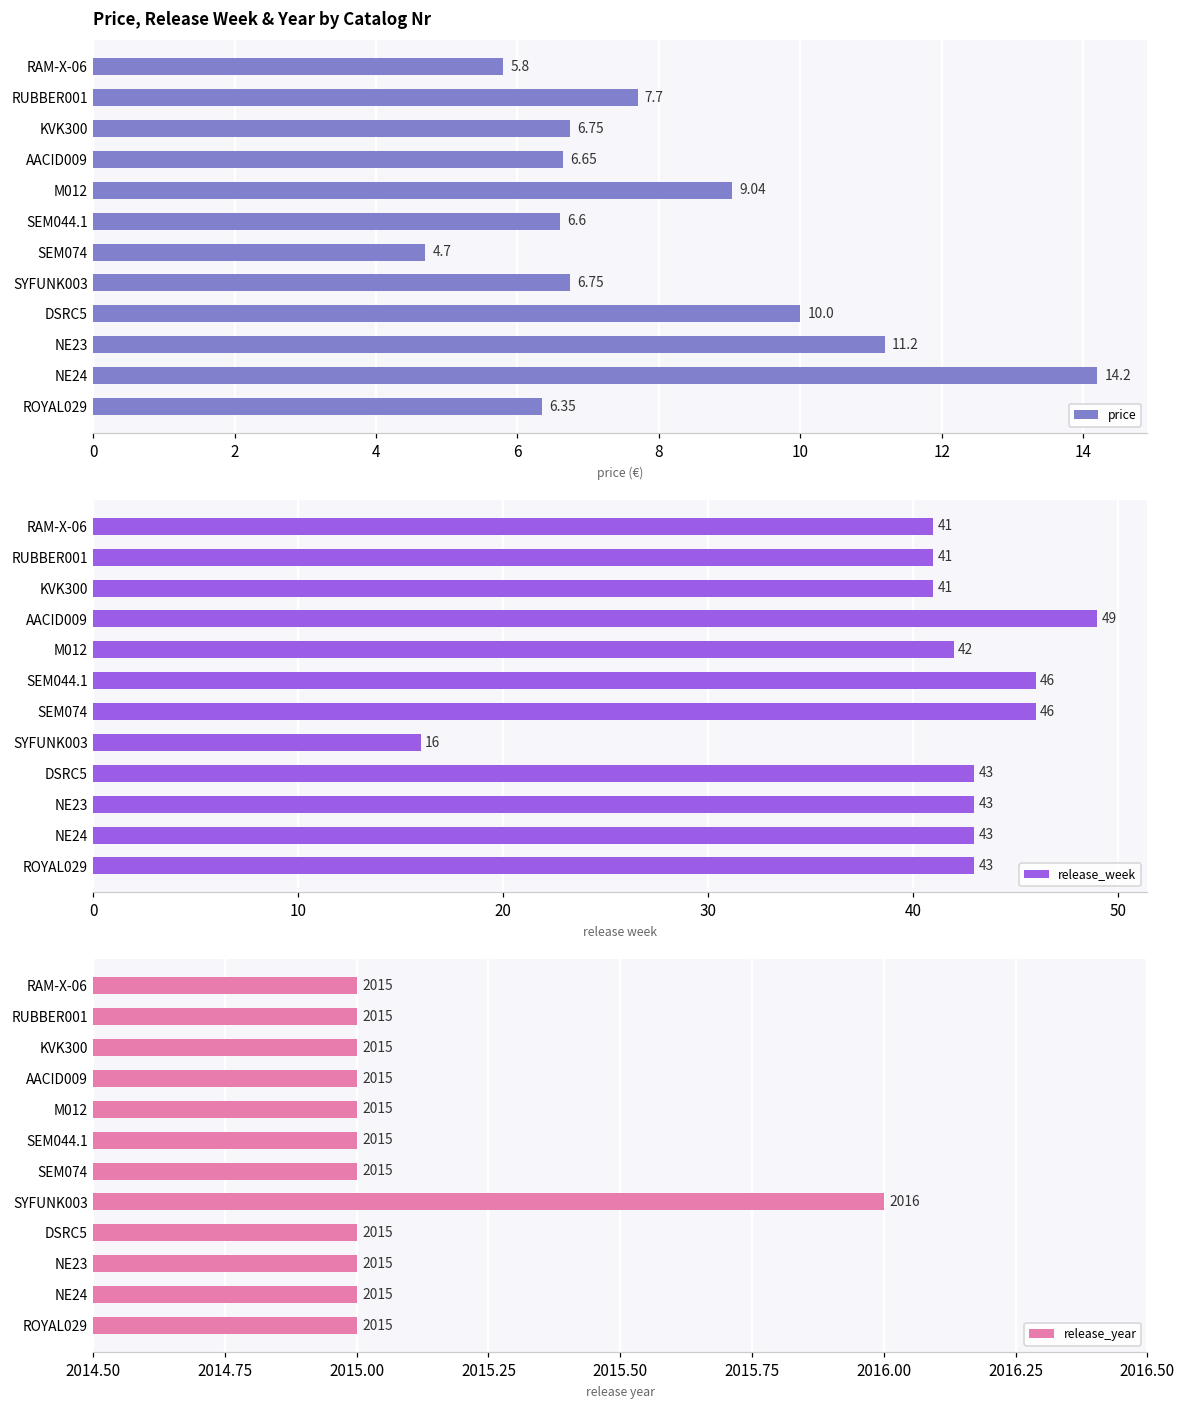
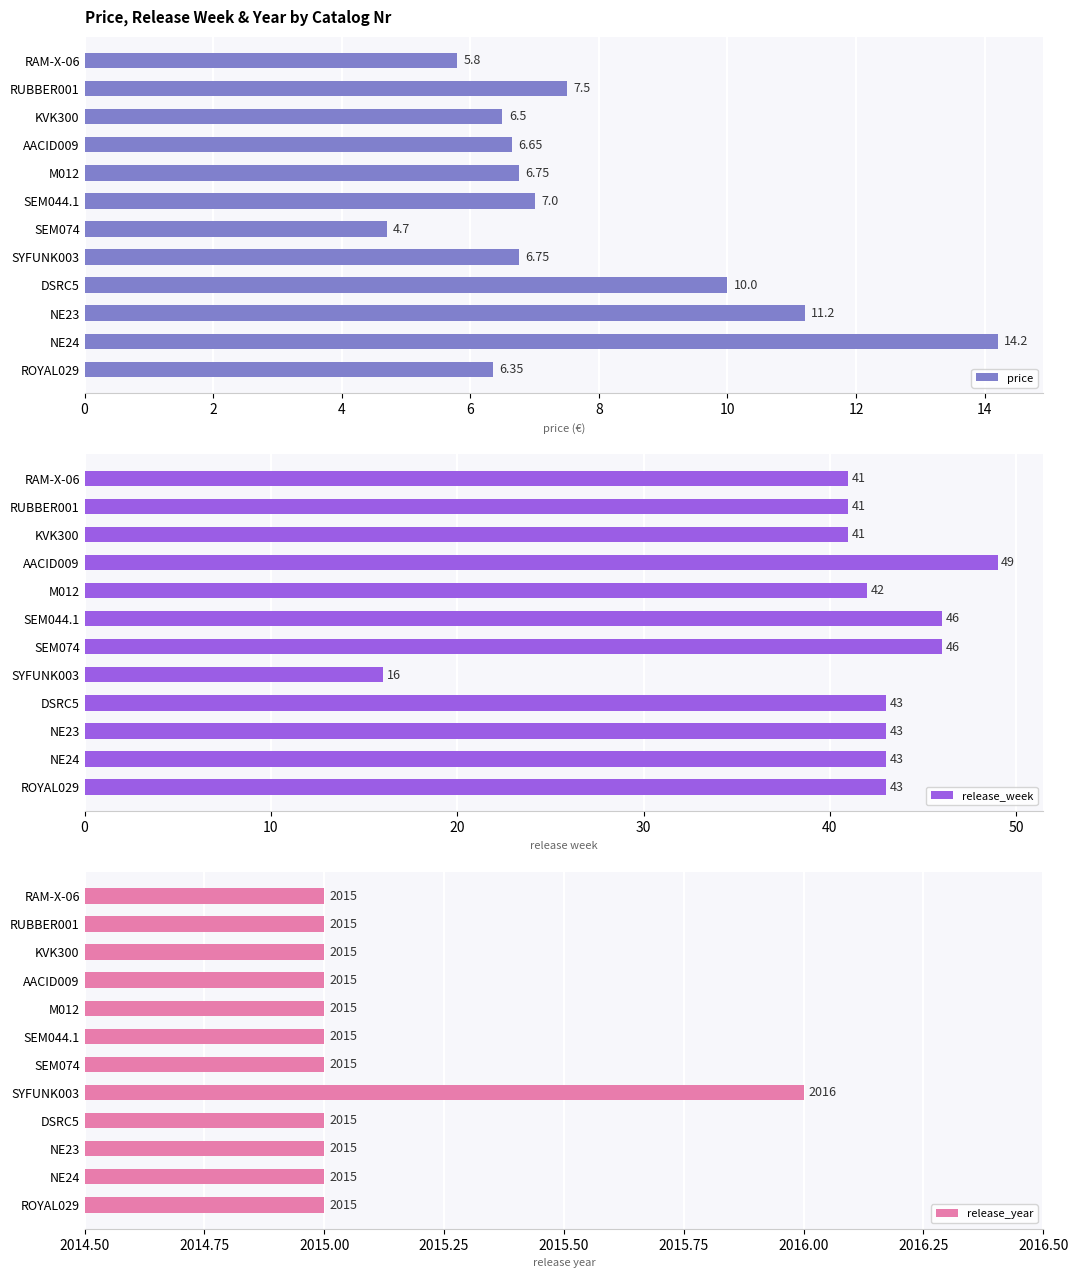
Price, Release Week & Year by Catalog Nr, RUBBER001: 7.7 -> 7.5
Price, Release Week & Year by Catalog Nr, KVK300: 6.75 -> 6.5
Price, Release Week & Year by Catalog Nr, M012: 9.04 -> 6.75
Price, Release Week & Year by Catalog Nr, SEM044.1: 6.6 -> 7.0
